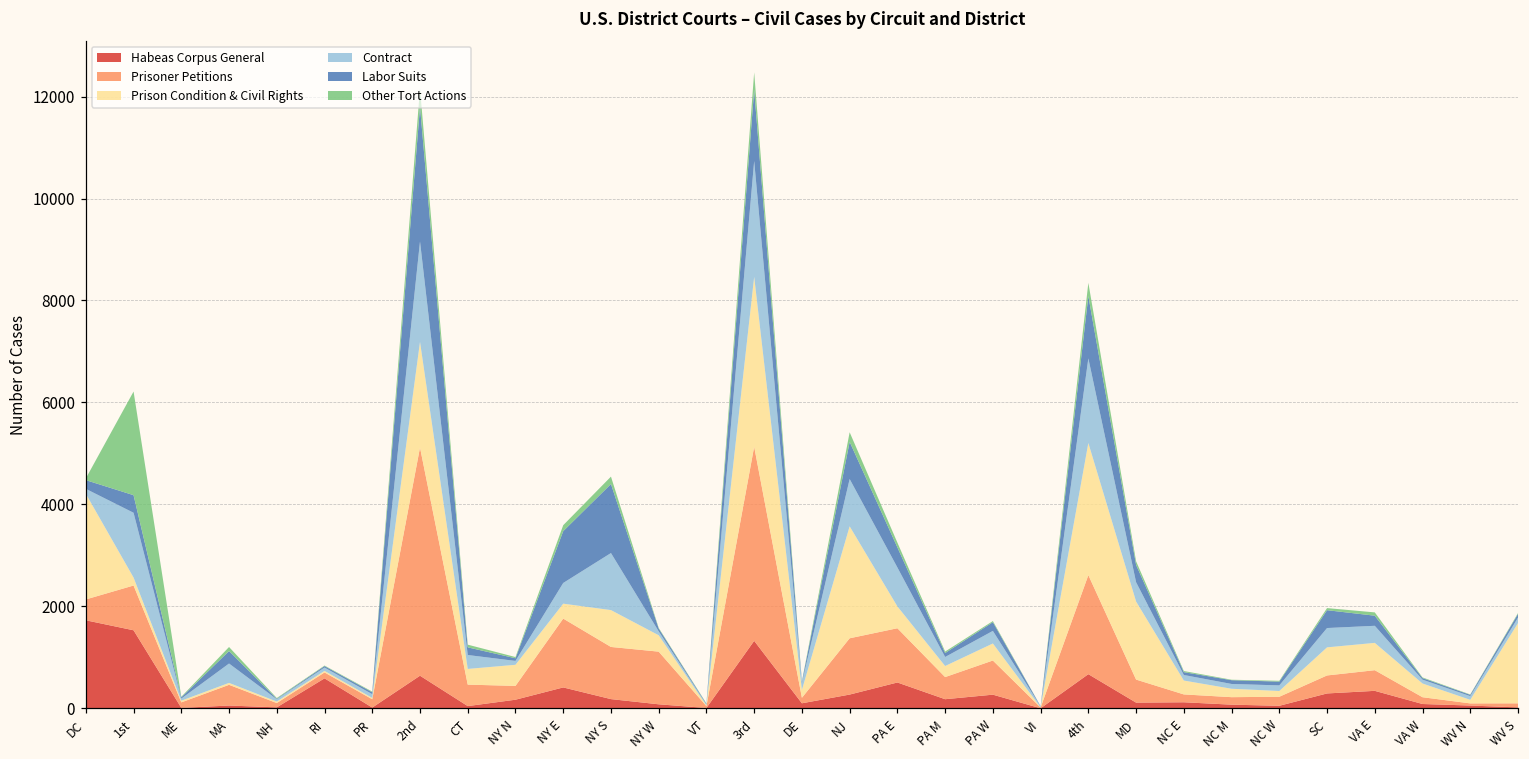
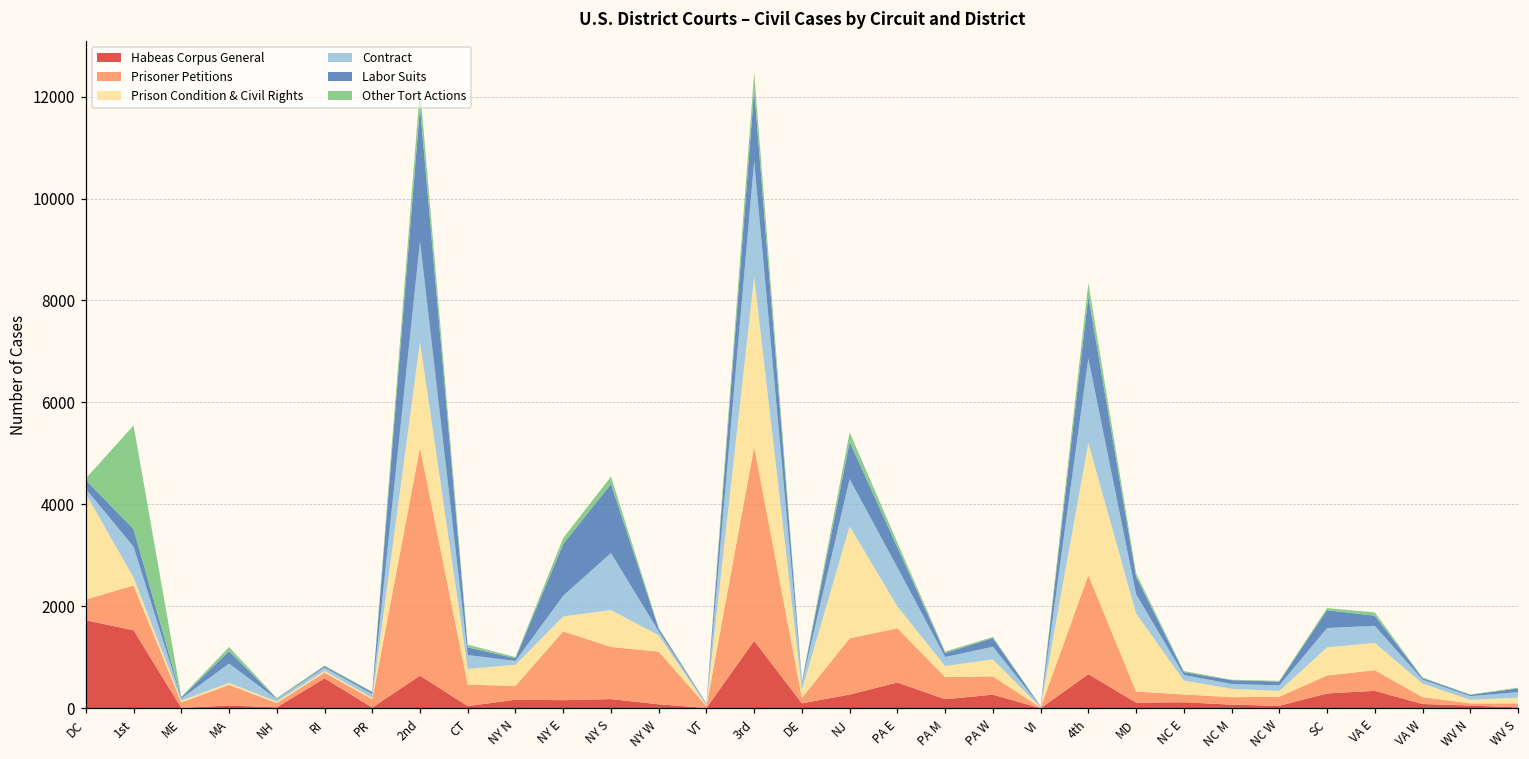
Contract, 1st: 1300 -> 600
Habeas Corpus General, NY E: 400 -> 200
Prisoner Petitions, PA W: 700 -> 400
Prisoner Petitions, MD: 500 -> 200
Prison Condition & Civil Rights, WV S: 1600 -> 100
